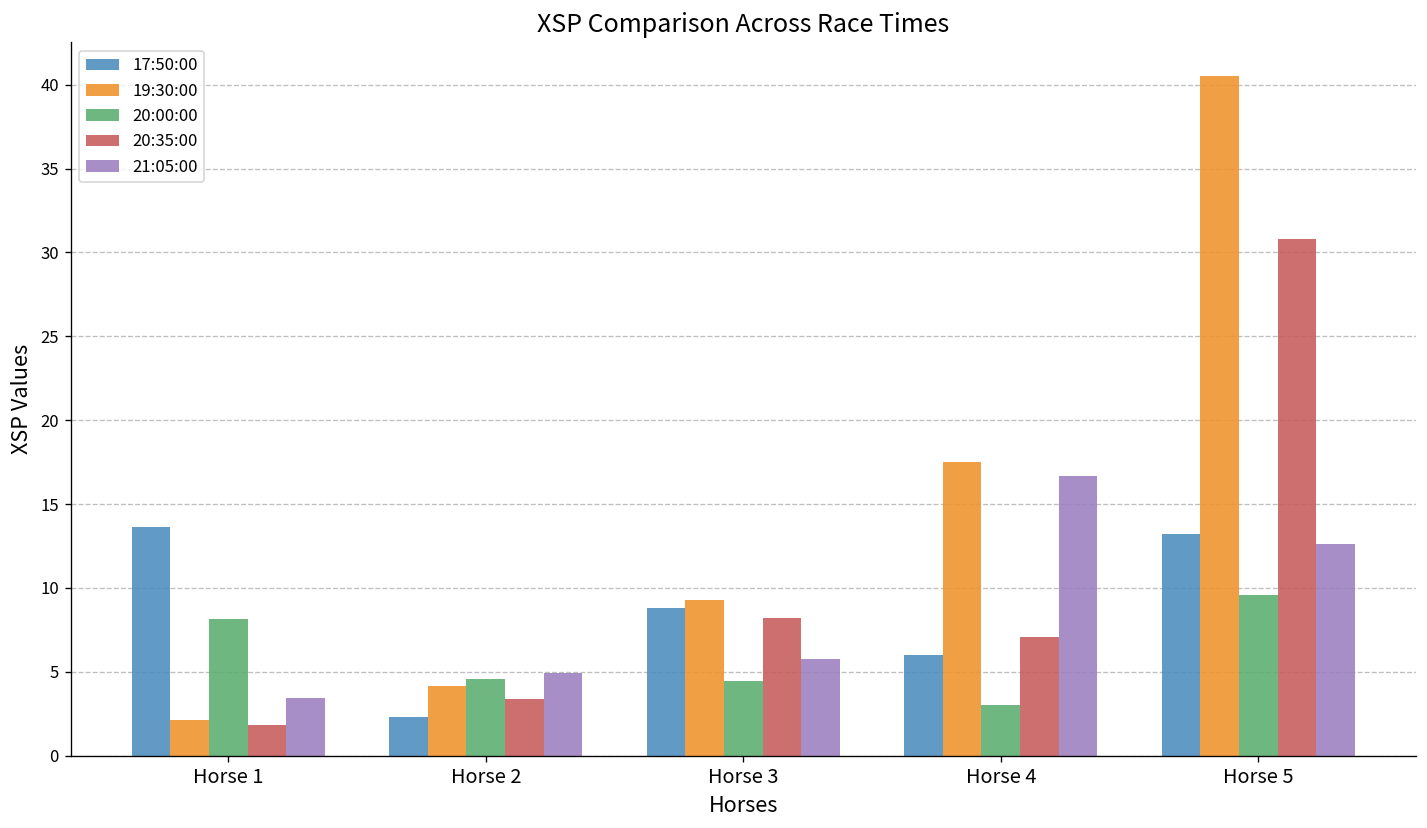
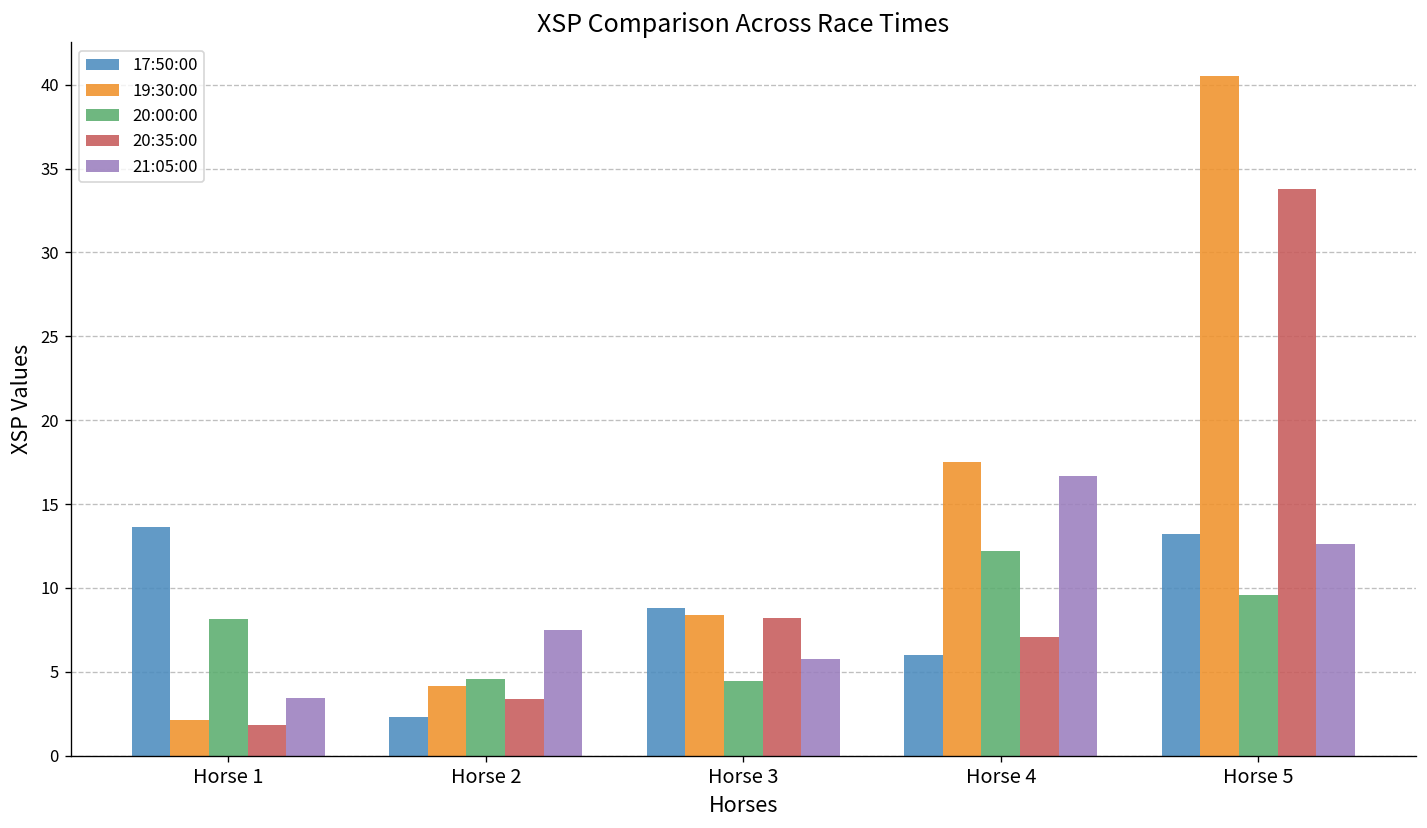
21:05:00, Horse 2: 4.9 -> 7.5
19:30:00, Horse 3: 9.3 -> 8.4
20:00:00, Horse 4: 3.0 -> 12.2
20:35:00, Horse 5: 30.8 -> 33.8
